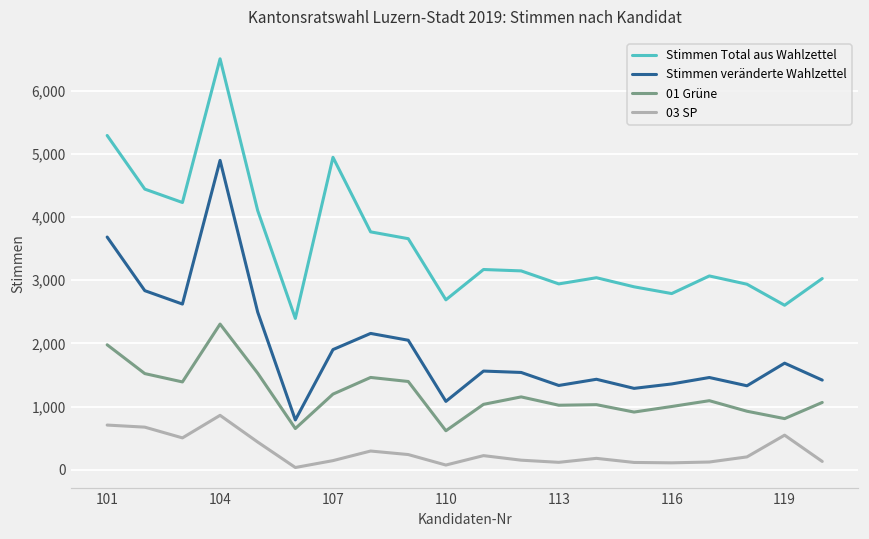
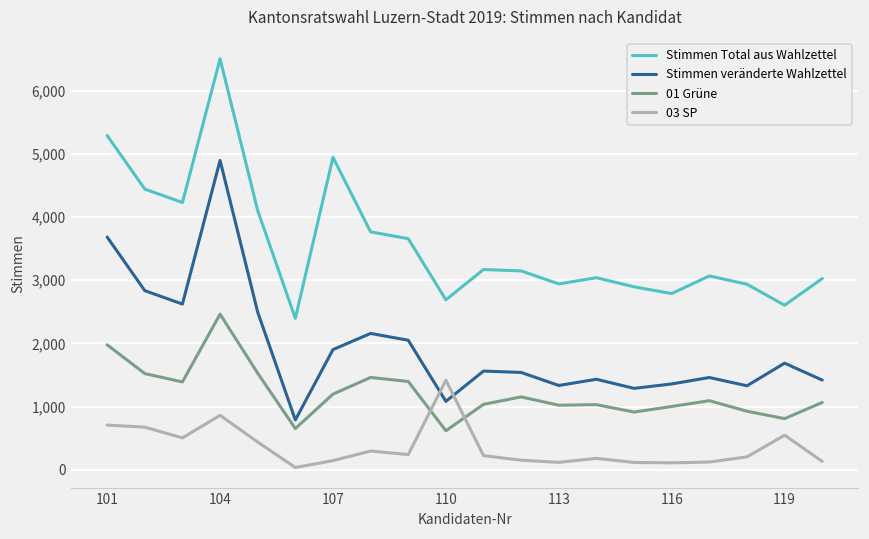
01 Grüne, 104: 2,300 -> 2,500
03 SP, 110: 100 -> 1,400
